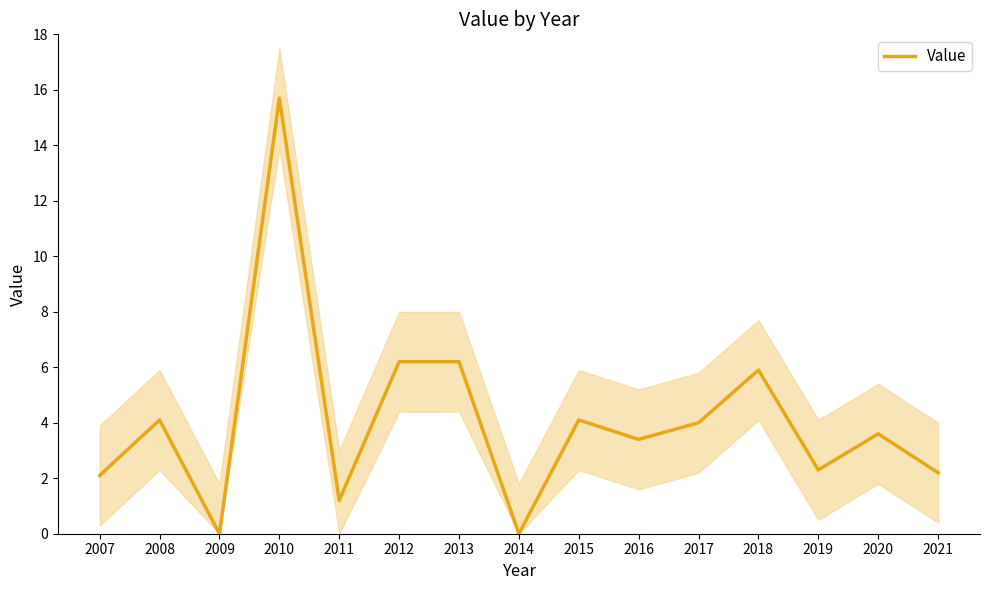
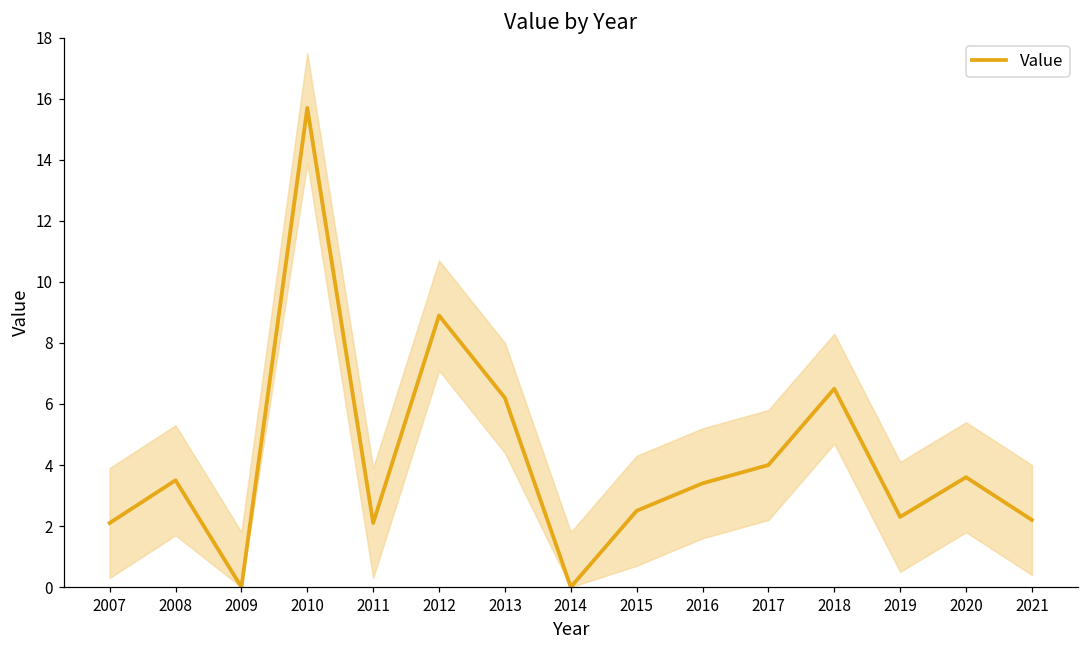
Value, 2008: 4.1 -> 3.5
Value, 2011: 1.2 -> 2.1
Value, 2012: 6.2 -> 8.9
Value, 2015: 4.1 -> 2.5
Value, 2018: 5.9 -> 6.5
